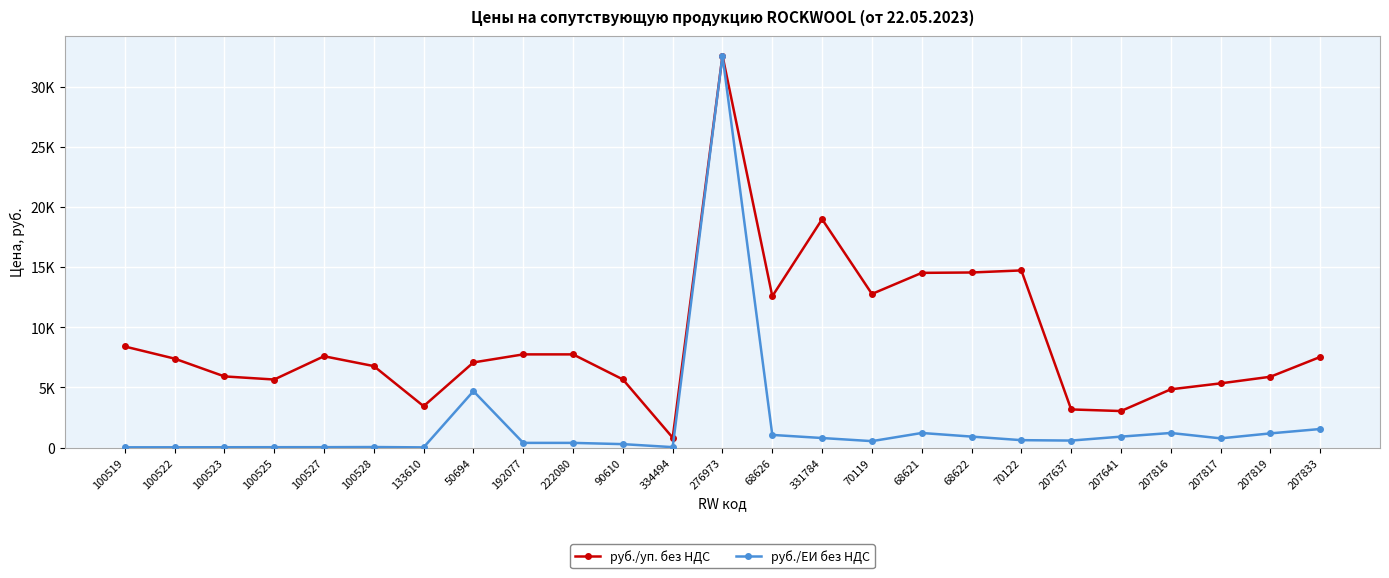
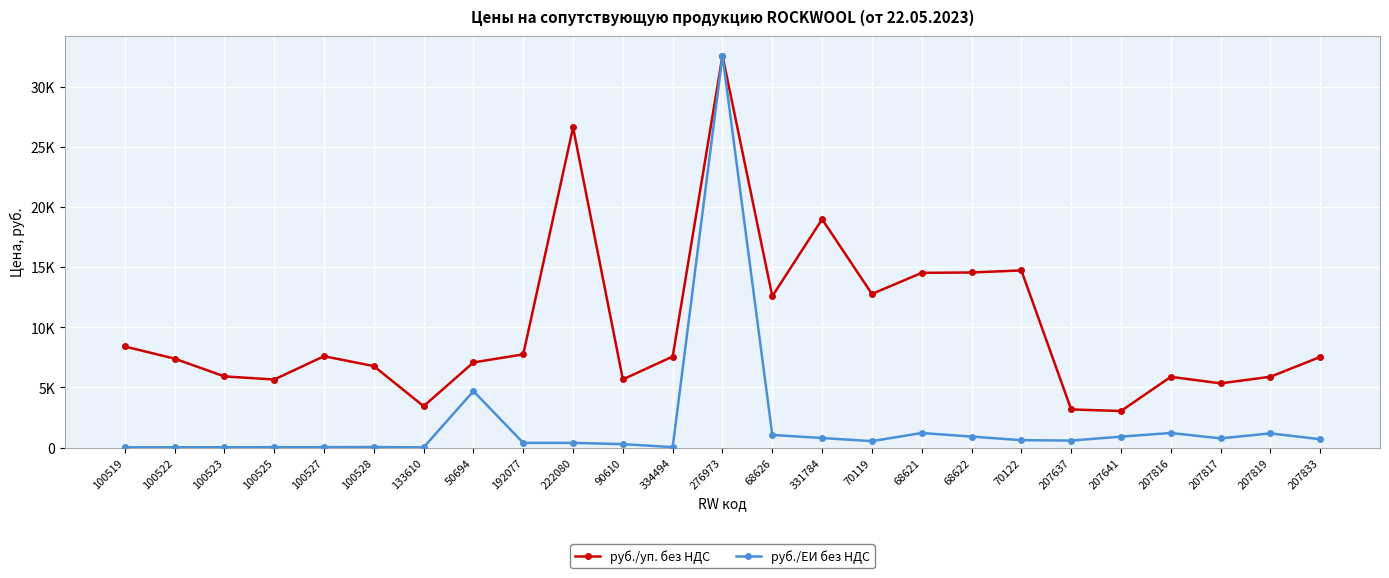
руб./уп. без НДС, 222080: 7700 -> 26600
руб./уп. без НДС, 334494: 800 -> 7600
руб./уп. без НДС, 207816: 4800 -> 5900
руб./ЕИ без НДС, 207833: 1500 -> 700
